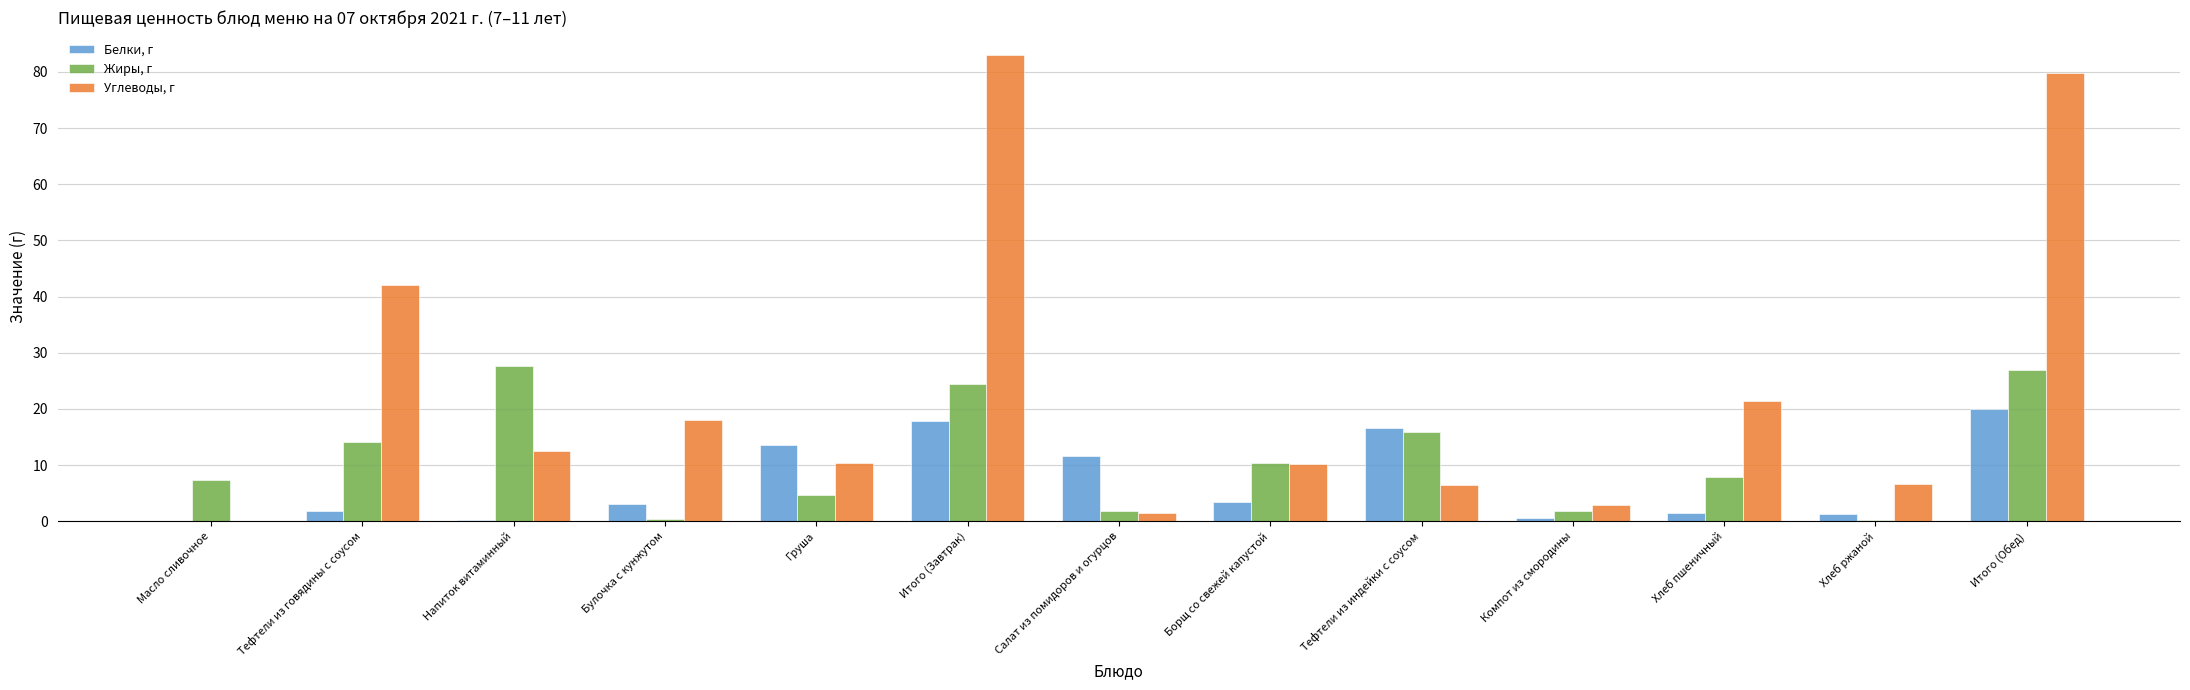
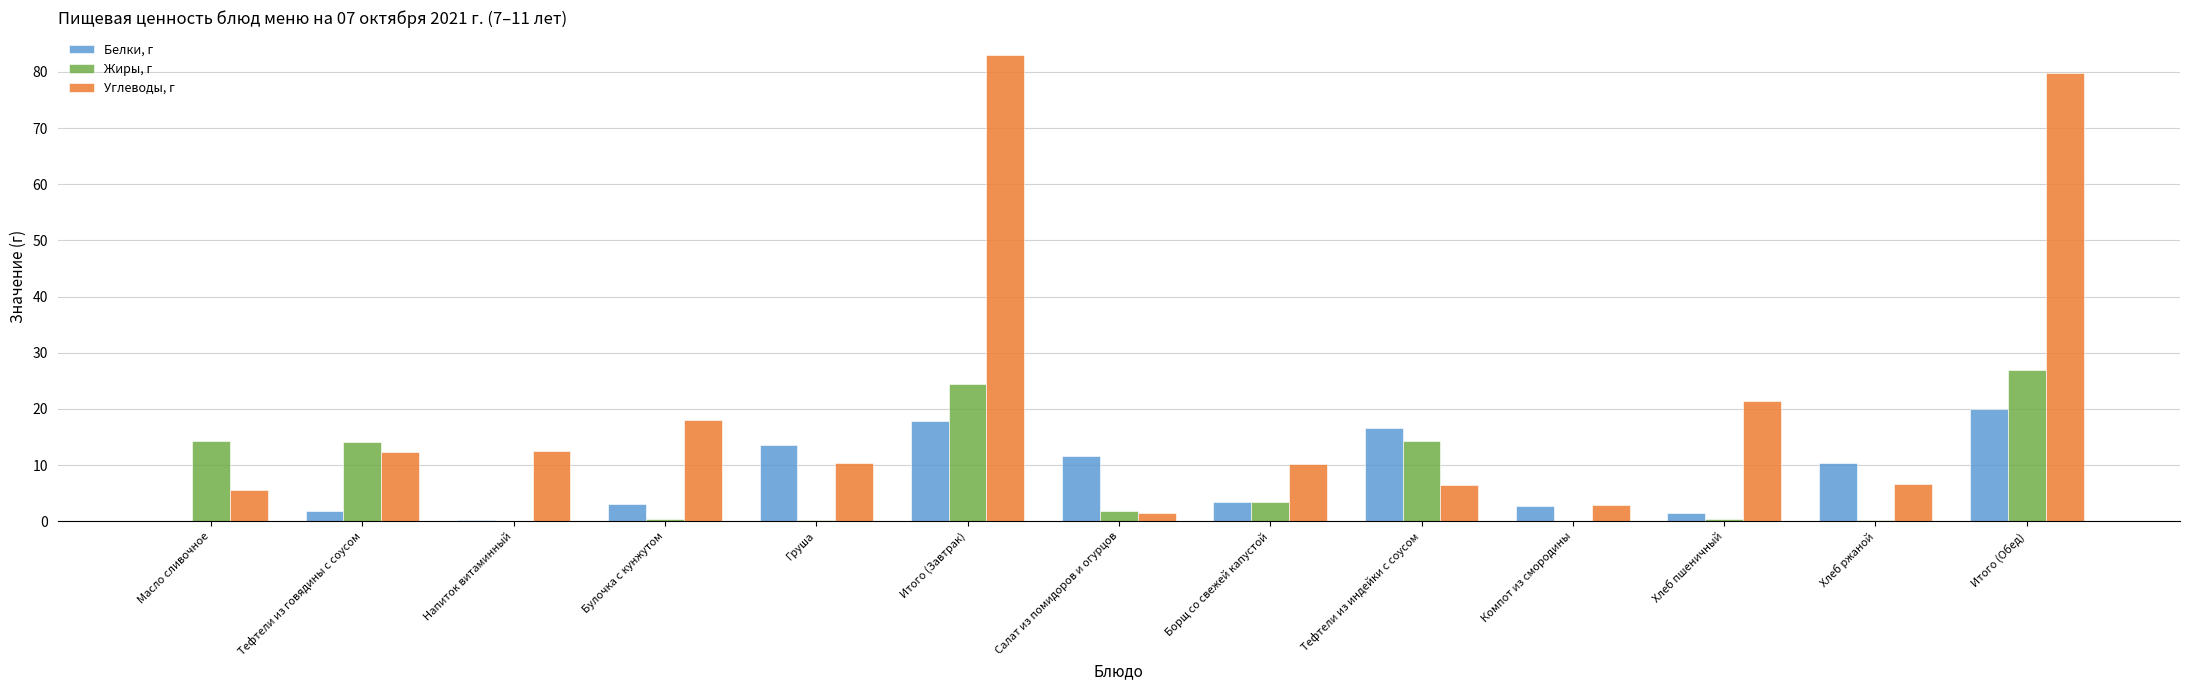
Жиры, г, Масло сливочное: 7 -> 14
Углеводы, г, Масло сливочное: 0 -> 5
Углеводы, г, Тефтели из говядины с соусом: 42 -> 12
Жиры, г, Напиток витаминный: 28 -> 0
Жиры, г, Груша: 5 -> 0
Жиры, г, Борщ со свежей капустой: 10 -> 3
Жиры, г, Тефтели из индейки с соусом: 16 -> 14
Белки, г, Компот из смородины: 1 -> 3
Жиры, г, Компот из смородины: 2 -> 0
Жиры, г, Хлеб пшеничный: 8 -> 0
Белки, г, Хлеб ржаной: 1 -> 10
